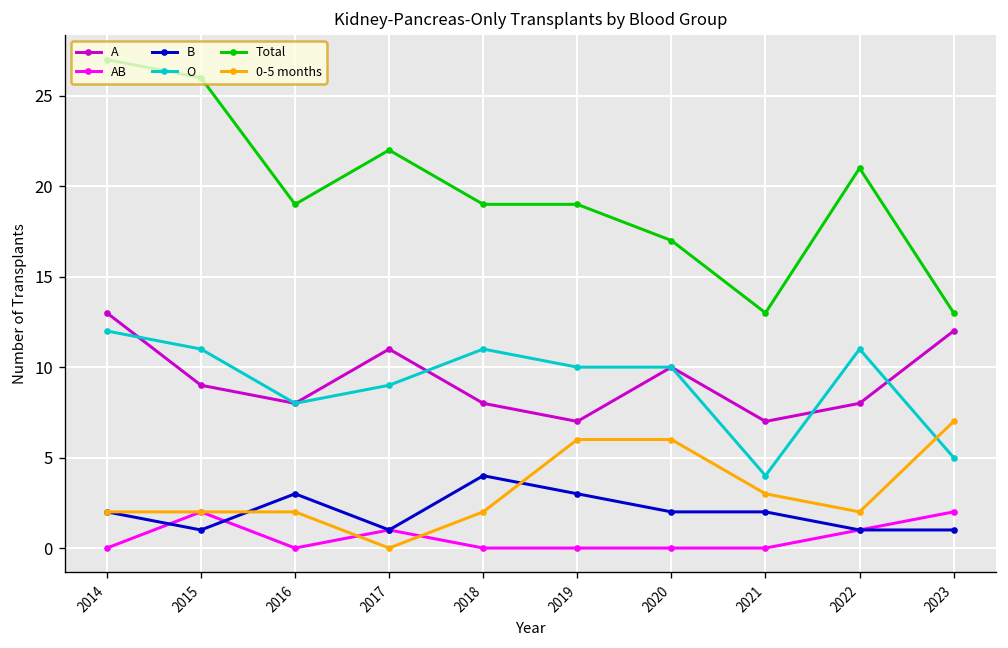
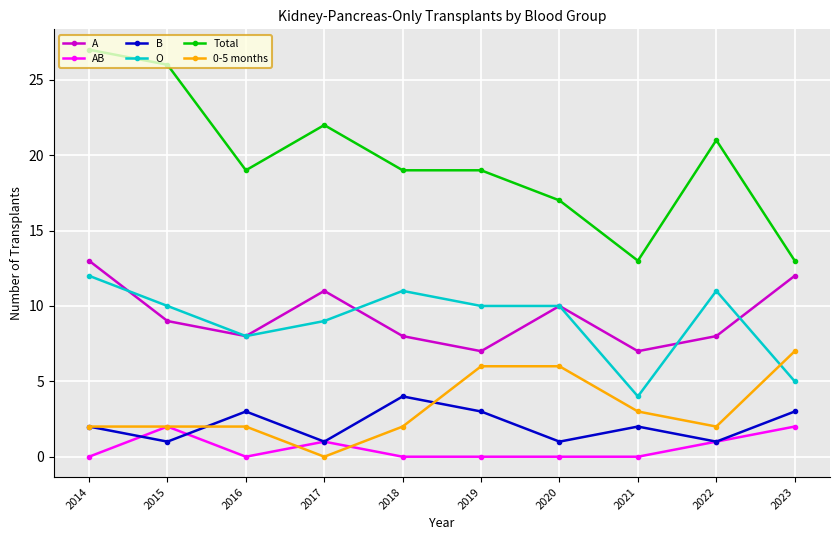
O, 2015: 11 -> 10
B, 2020: 2 -> 1
B, 2023: 1 -> 3
